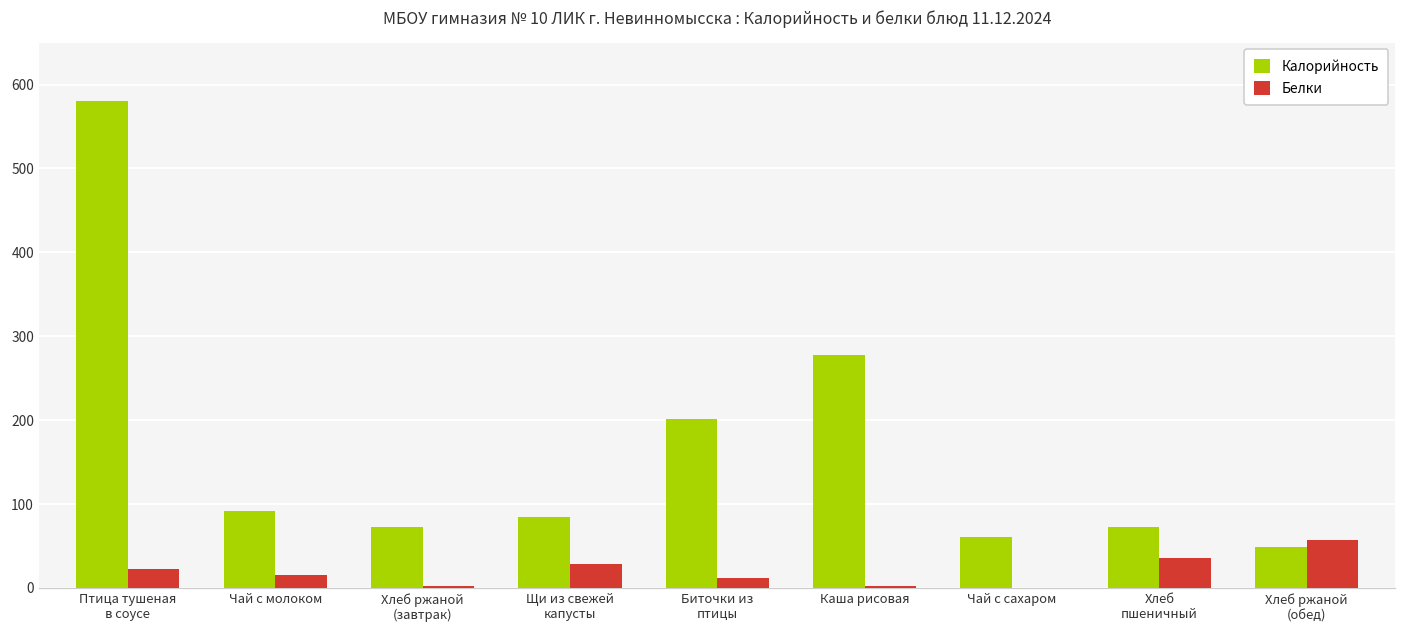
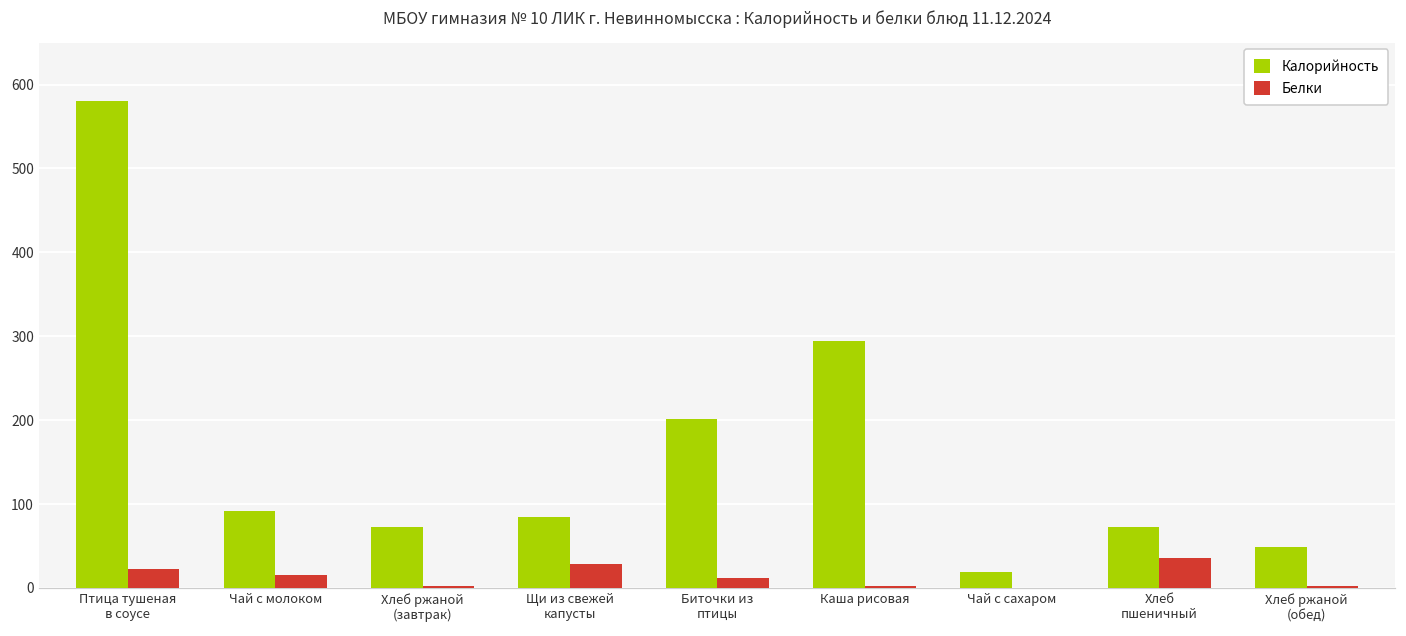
Калорийность, Каша рисовая: 280 -> 290
Калорийность, Чай с сахаром: 60 -> 20
Белки, Хлеб ржаной (обед): 60 -> 0
